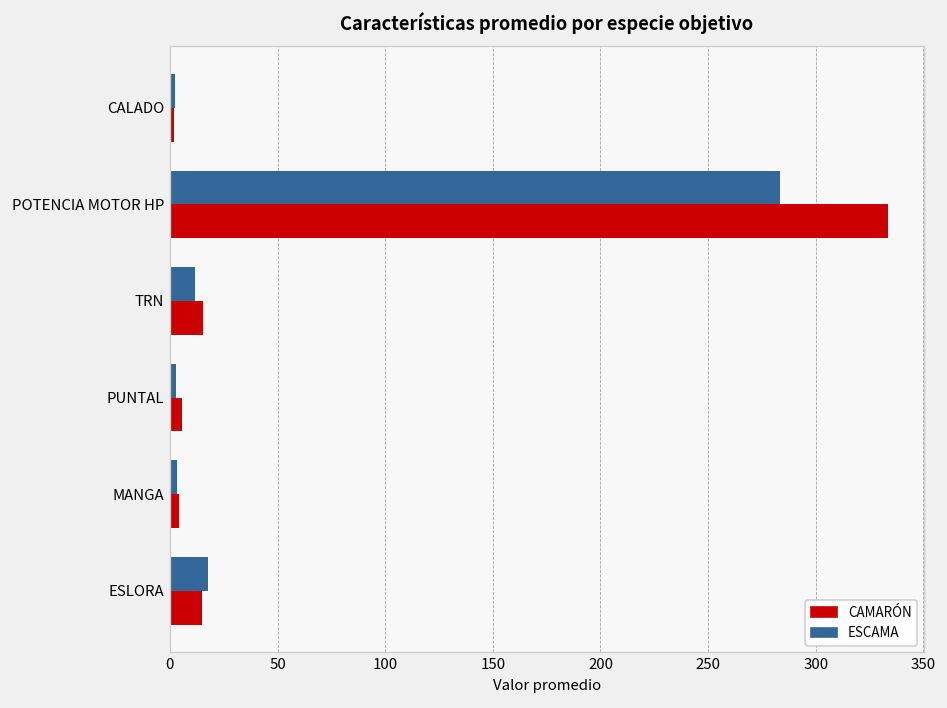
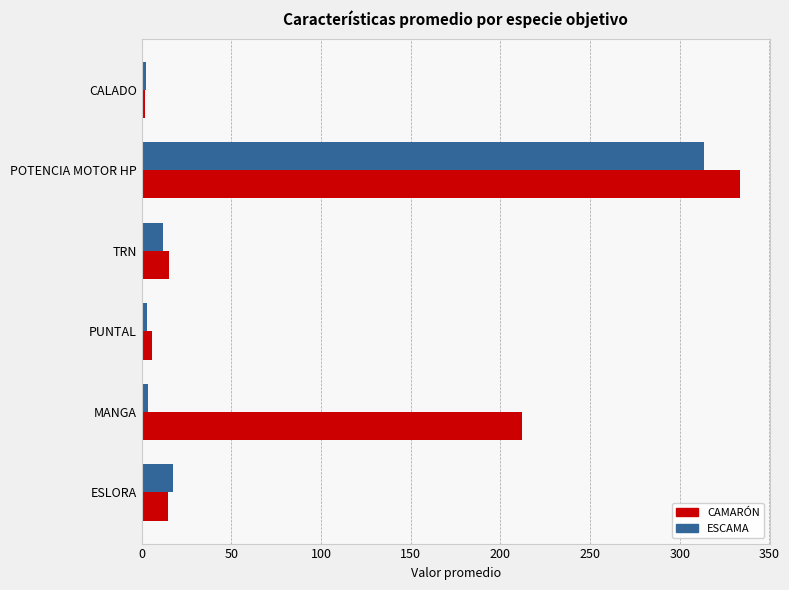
ESCAMA, POTENCIA MOTOR HP: 283 -> 313
CAMARÓN, MANGA: 4 -> 212
